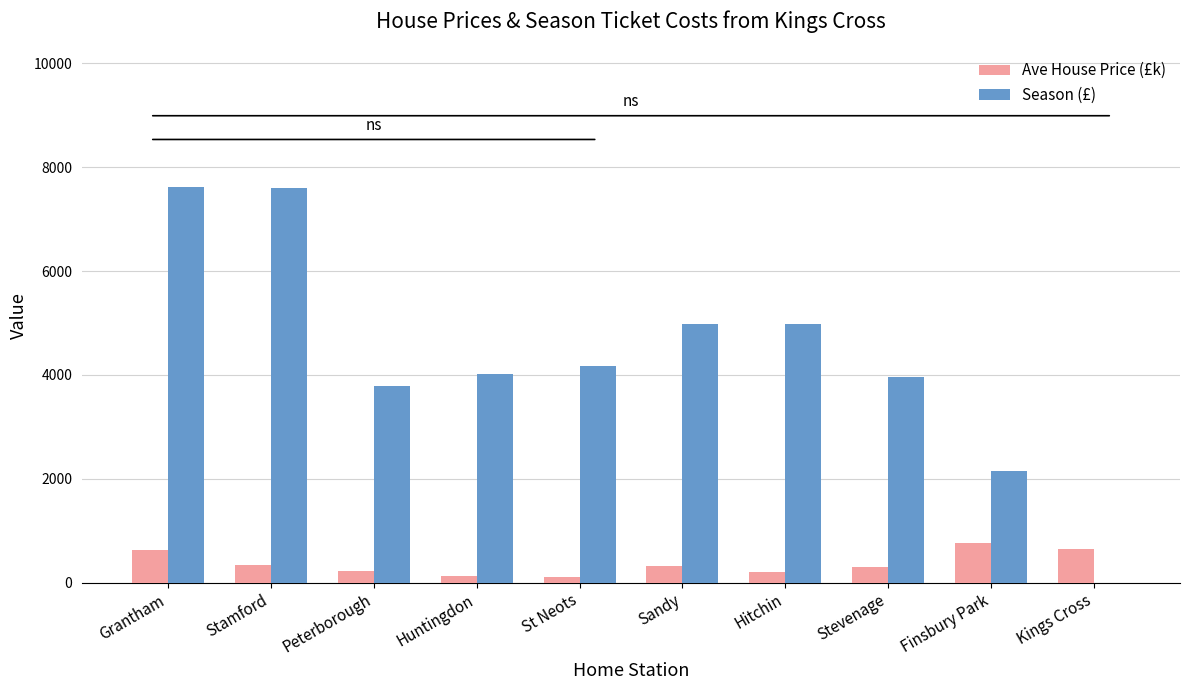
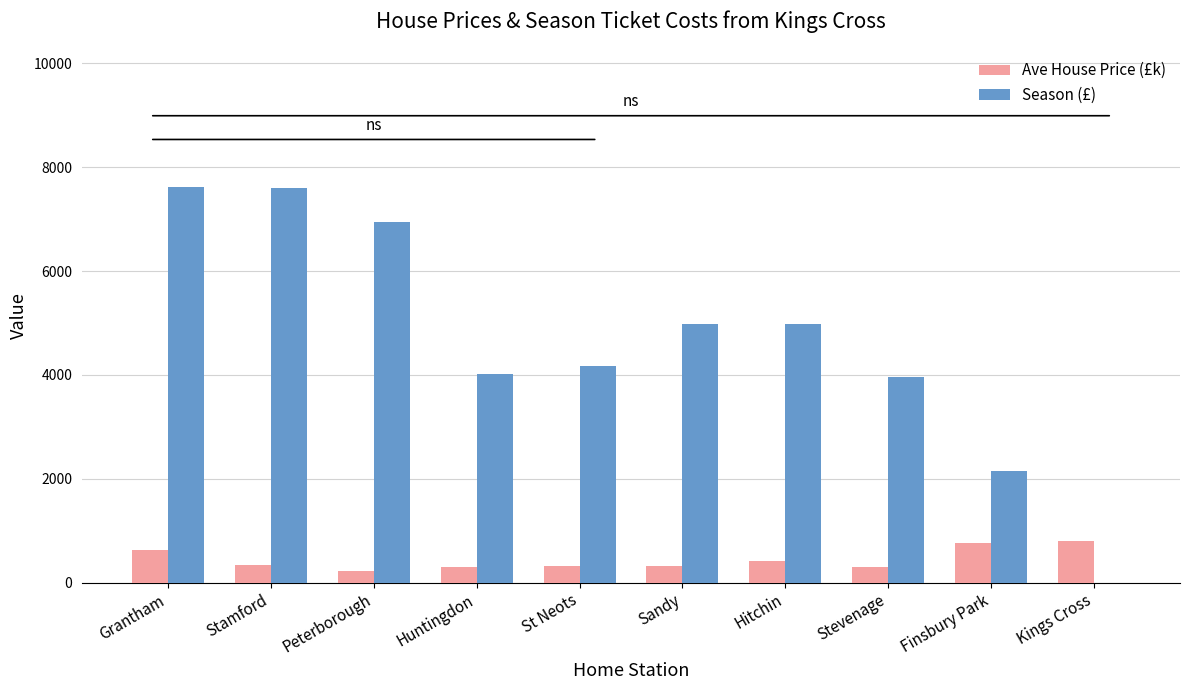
Season (£), Peterborough: 3800 -> 6900
Ave House Price (£k), Huntingdon: 100 -> 300
Ave House Price (£k), St Neots: 100 -> 300
Ave House Price (£k), Hitchin: 200 -> 400
Ave House Price (£k), Kings Cross: 700 -> 800
